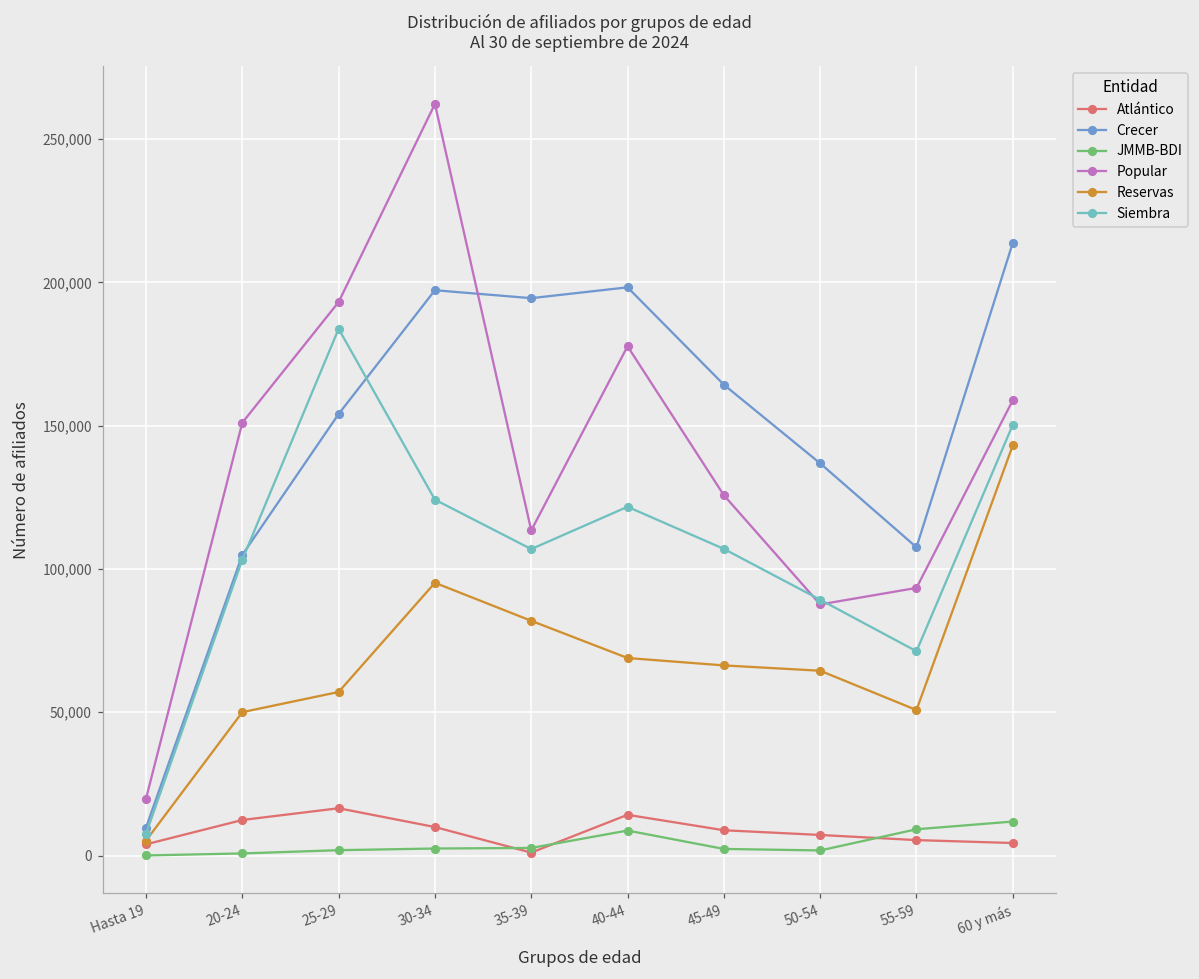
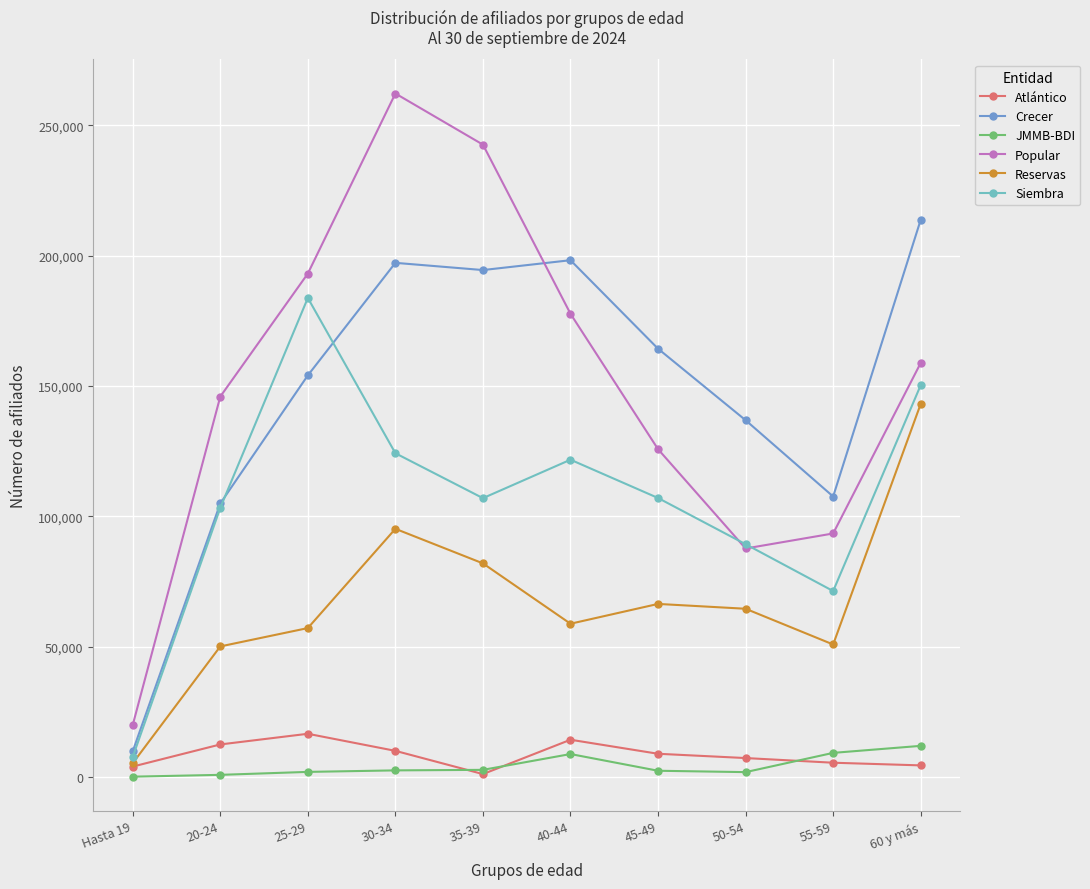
Popular, 20-24: 151,000 -> 146,000
Popular, 35-39: 113,000 -> 243,000
Reservas, 40-44: 69,000 -> 59,000
